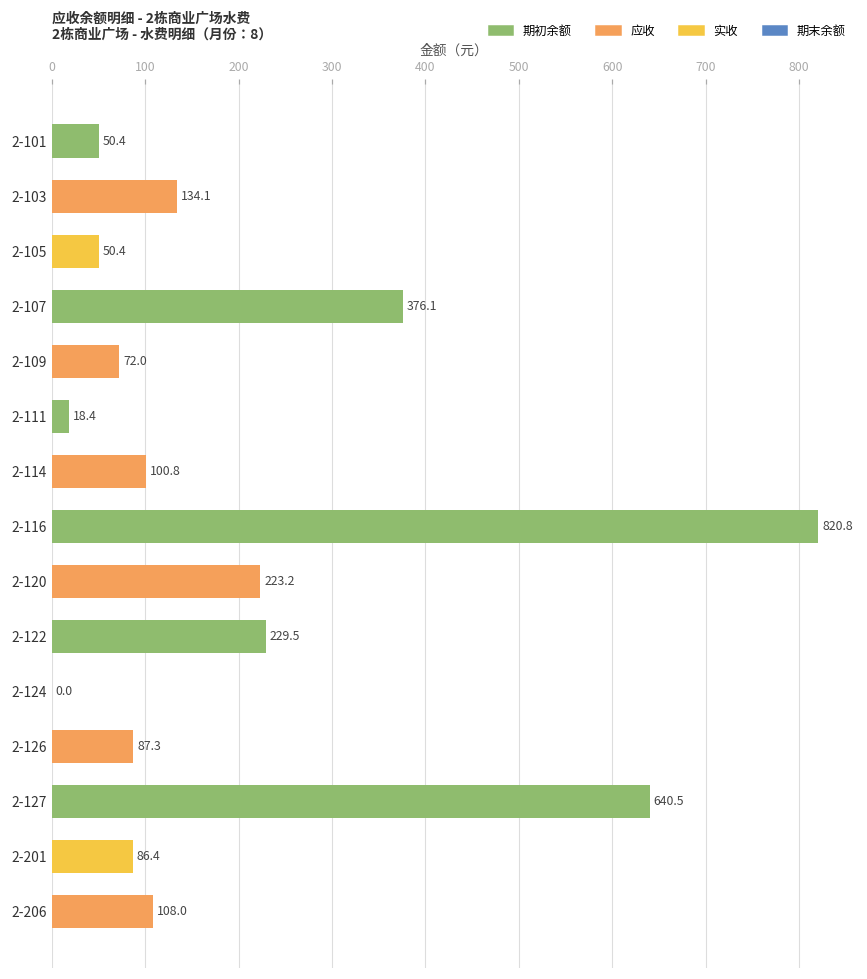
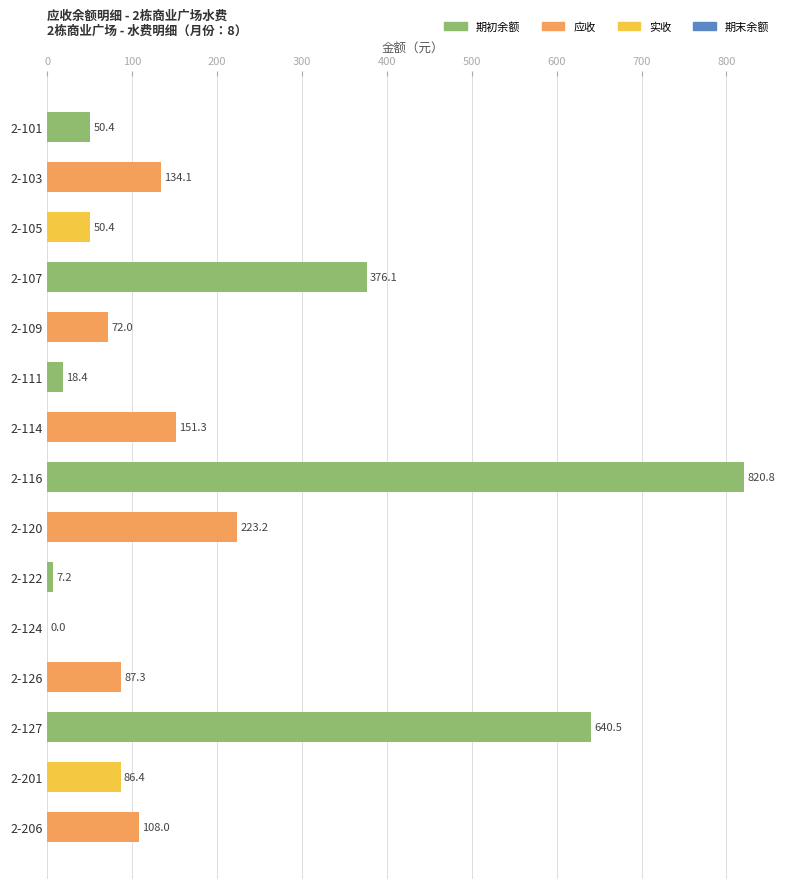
2-114: 100.8 -> 151.3
2-122: 229.5 -> 7.2
